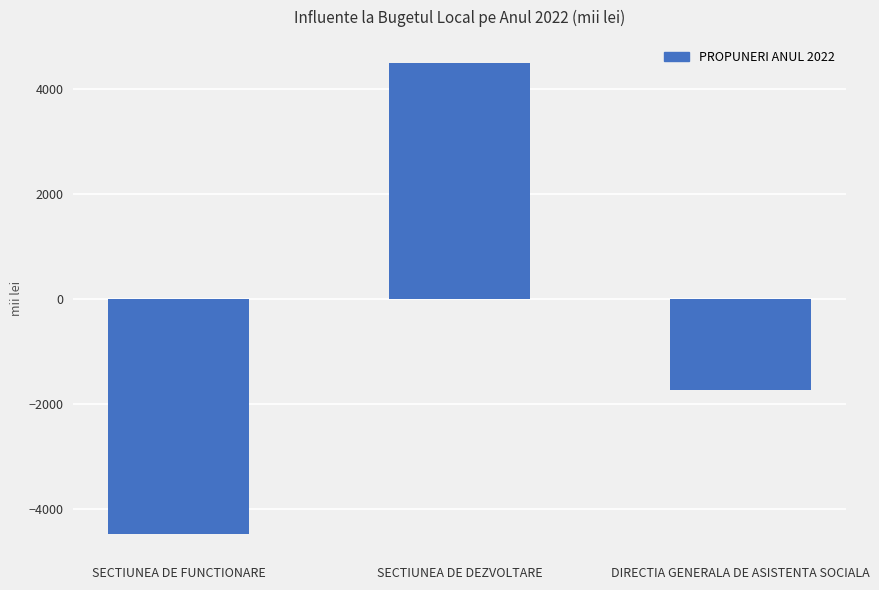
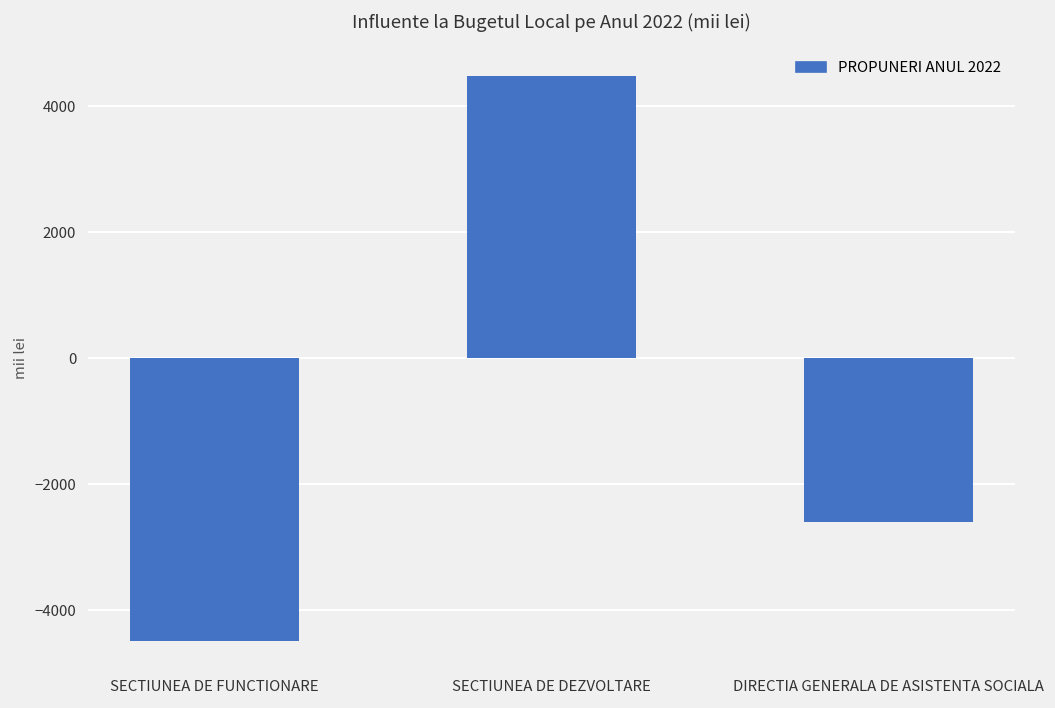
DIRECTIA GENERALA DE ASISTENTA SOCIALA: -1700 -> -2600
